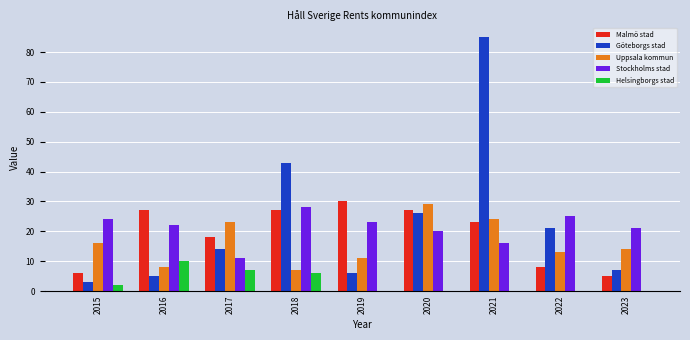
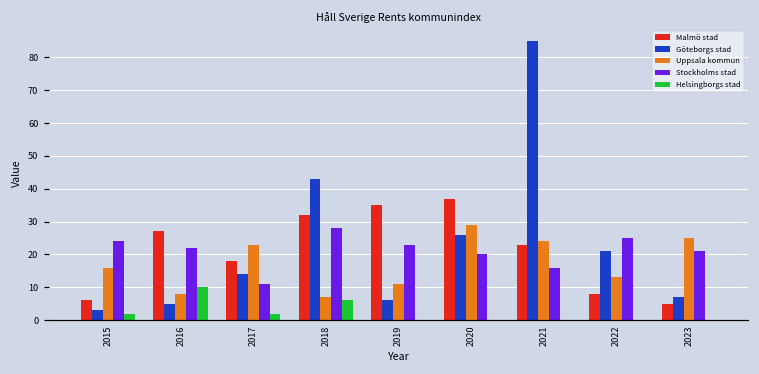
Helsingborgs stad, 2017: 7 -> 2
Malmö stad, 2018: 27 -> 32
Malmö stad, 2019: 30 -> 35
Malmö stad, 2020: 27 -> 37
Uppsala kommun, 2023: 14 -> 25
